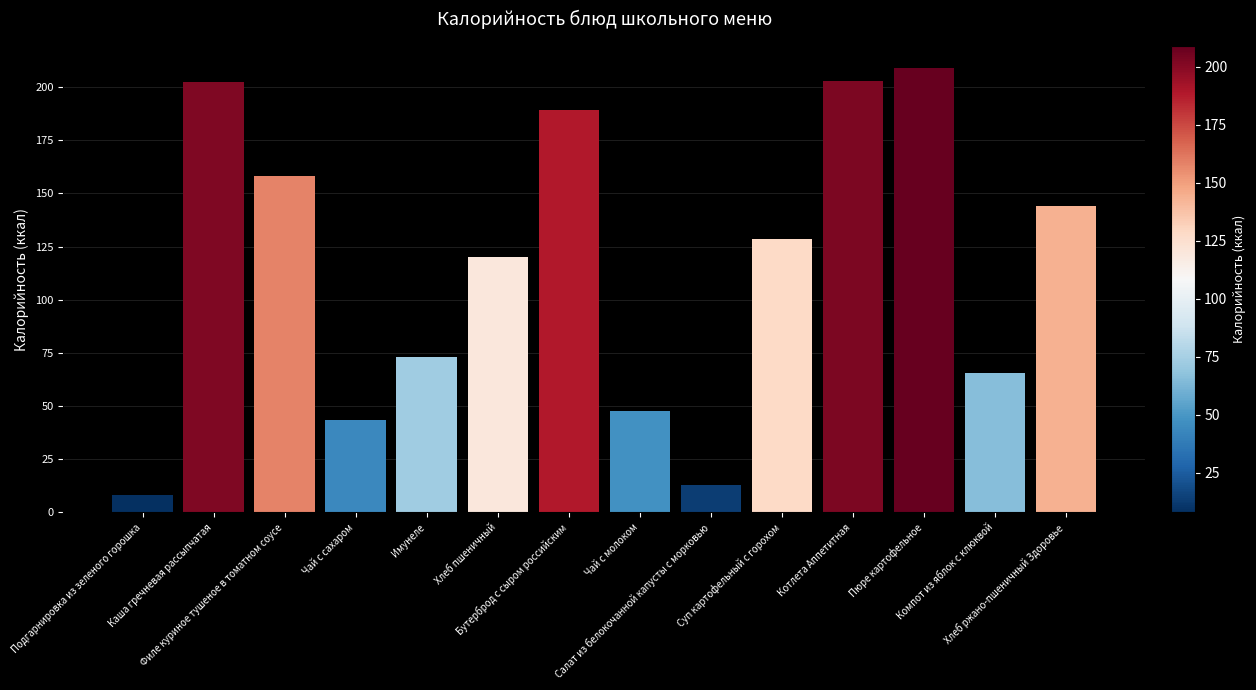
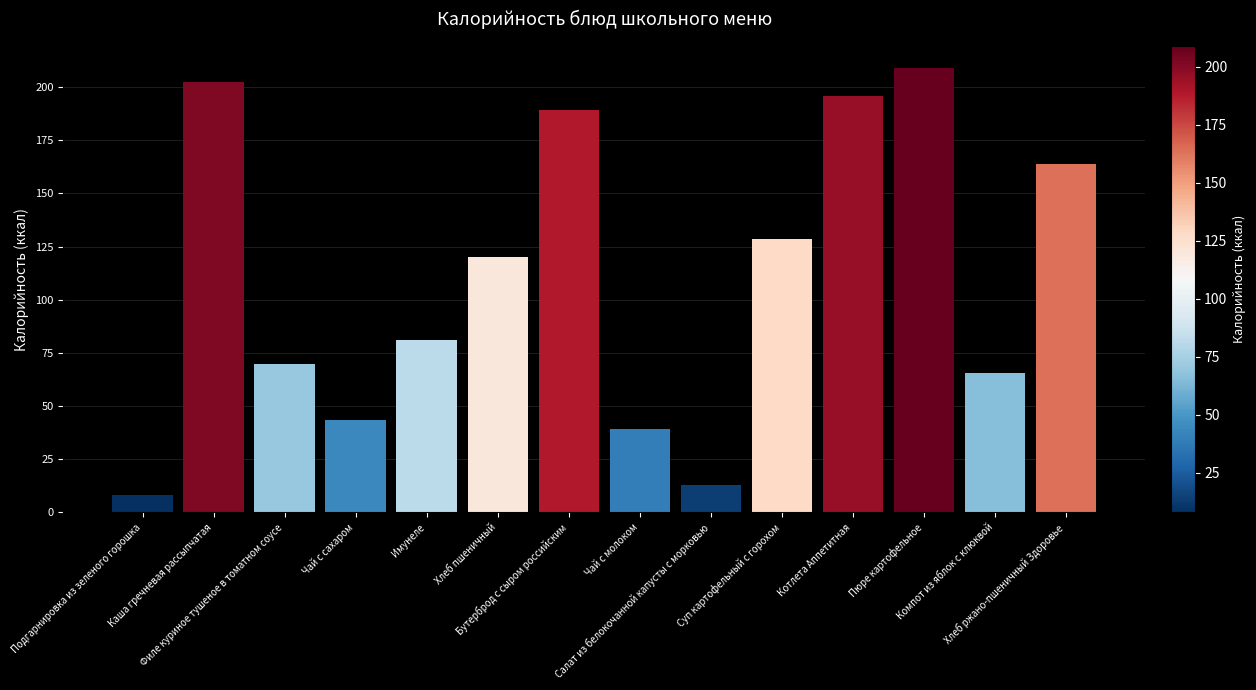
Филе куриное тушеное в томатном соусе: 158 -> 70
Имунеле: 73 -> 81
Чай с молоком: 48 -> 39
Котлета Аппетитная: 203 -> 196
Хлеб ржано-пшеничный Здоровье: 144 -> 164
